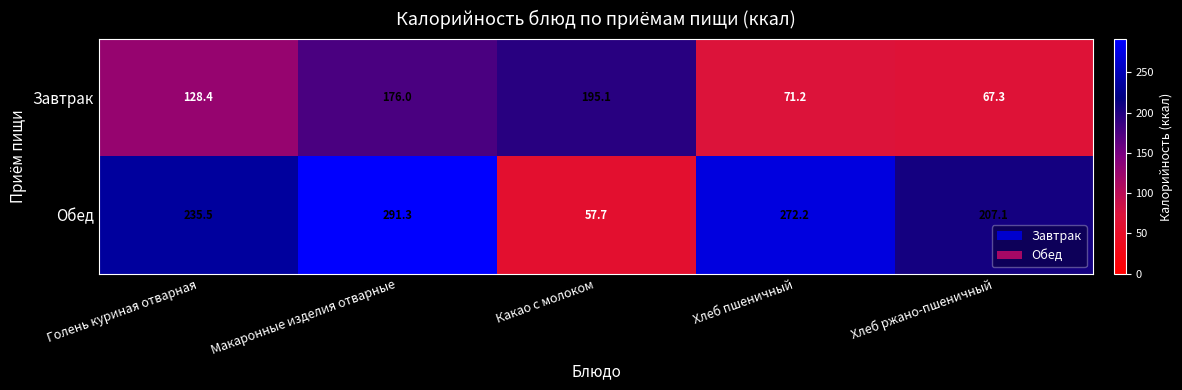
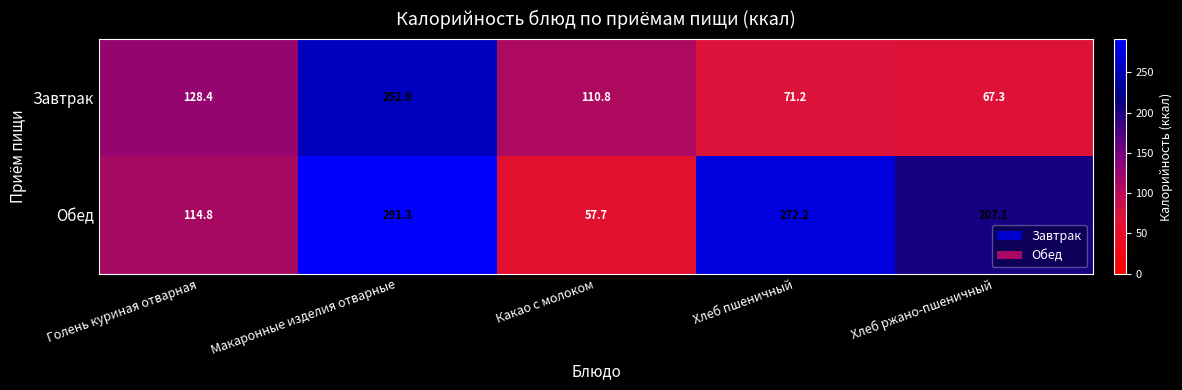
Завтрак, Макаронные изделия отварные: 176.0 -> 252.9
Завтрак, Какао с молоком: 195.1 -> 110.8
Обед, Голень куриная отварная: 235.5 -> 114.8
